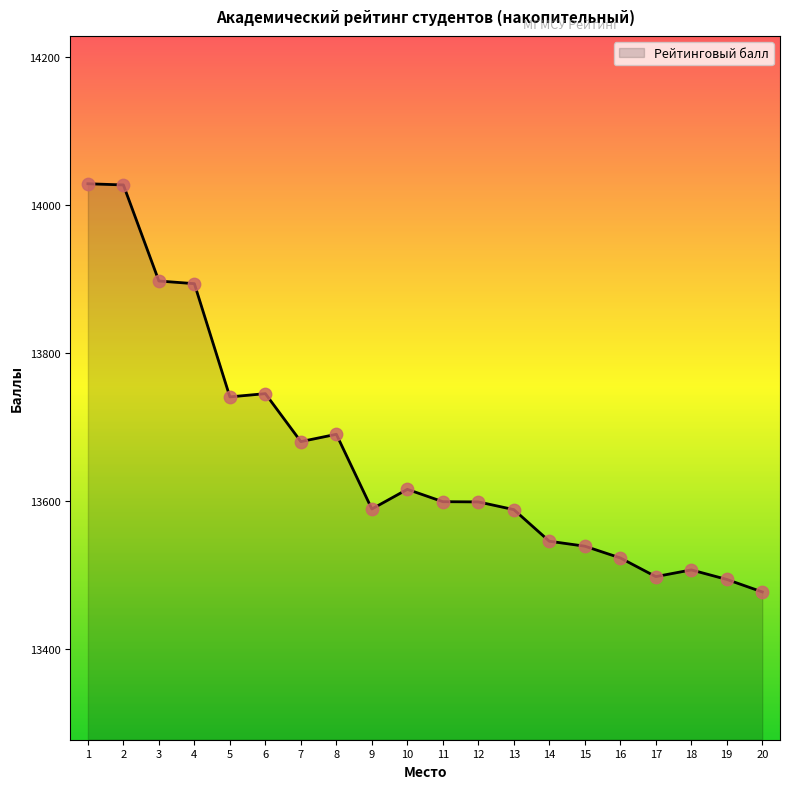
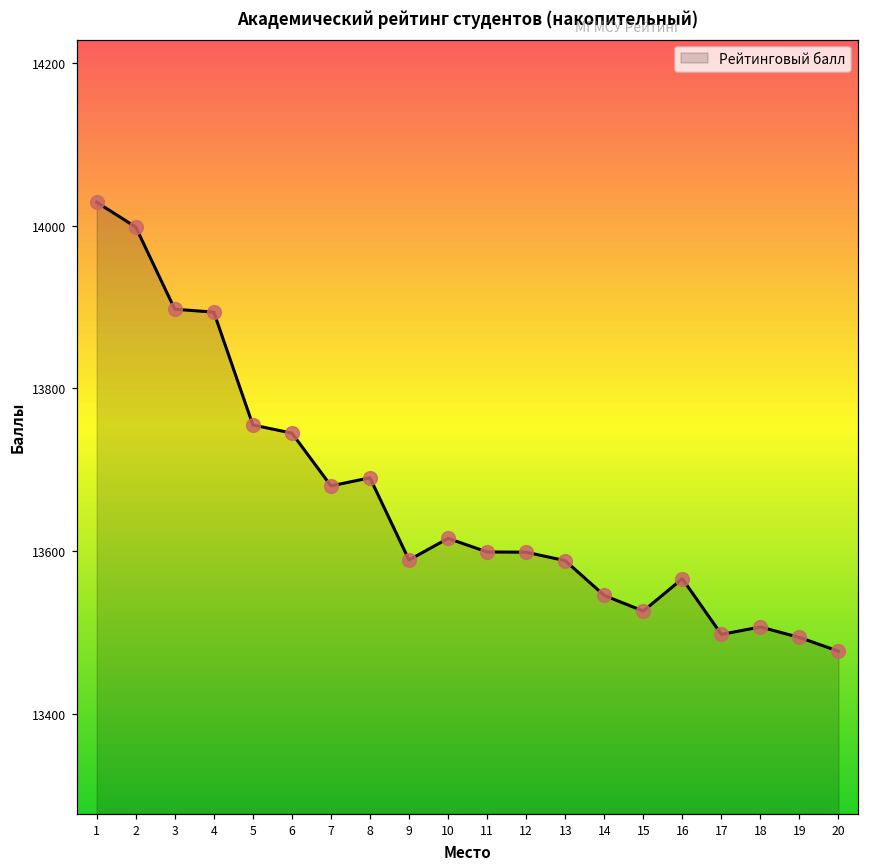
2: 14030 -> 14000
5: 13740 -> 13760
15: 13540 -> 13530
16: 13520 -> 13570
